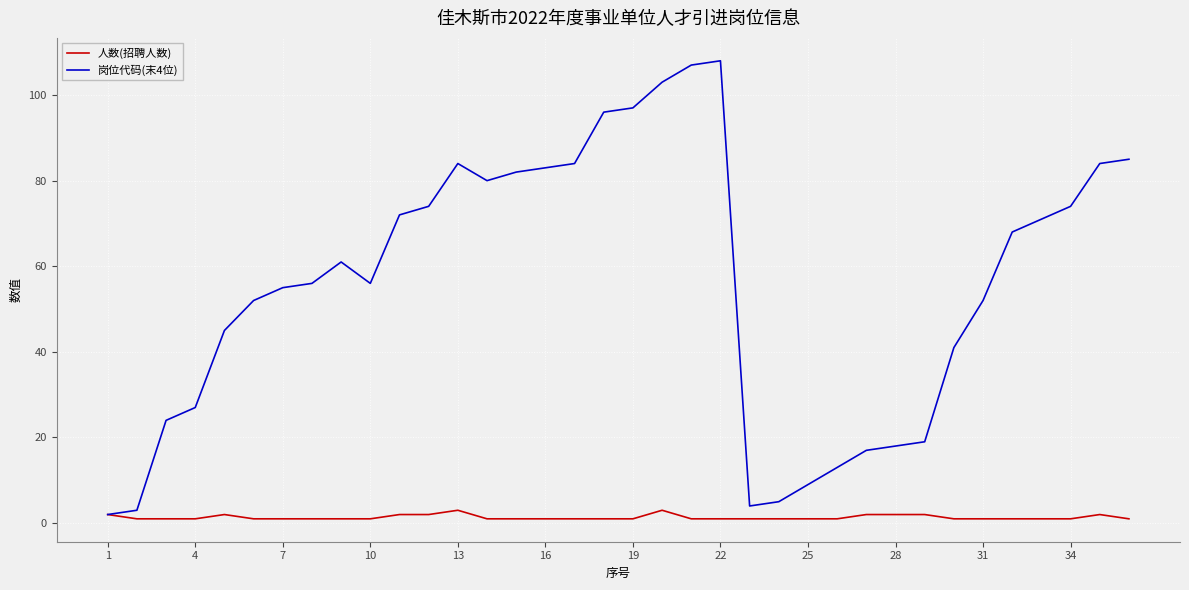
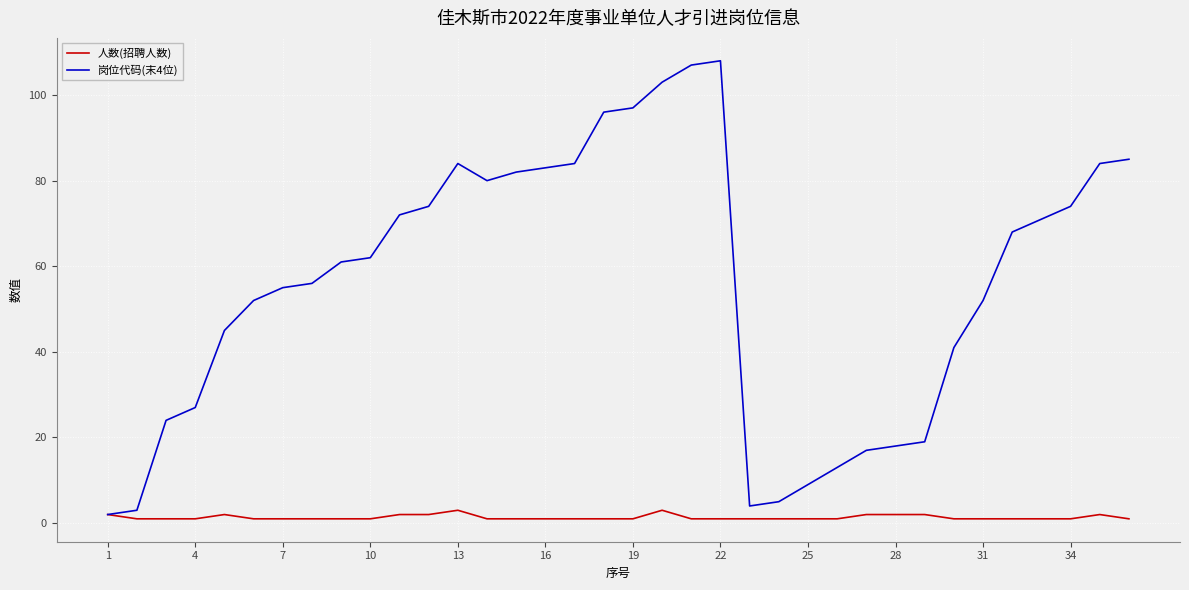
岗位代码(末4位), 10: 56 -> 62
